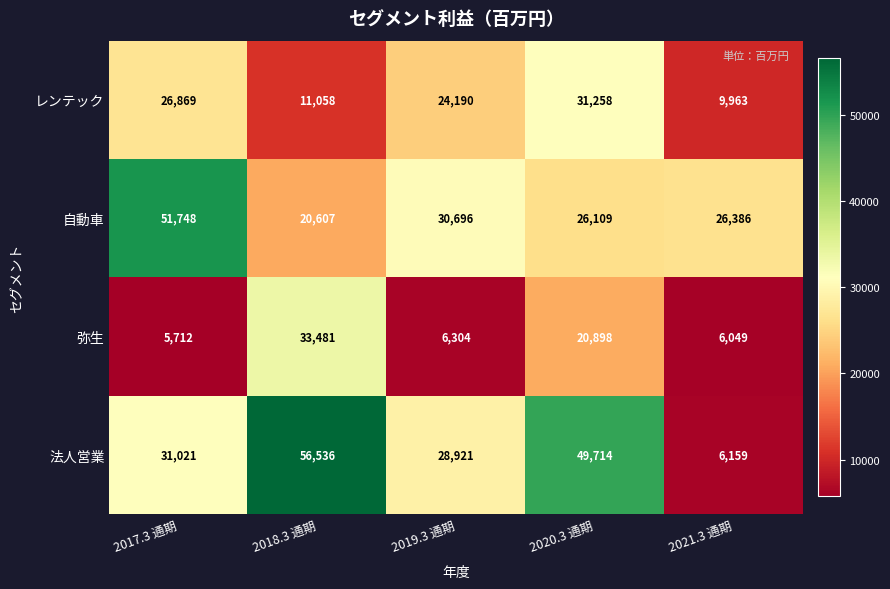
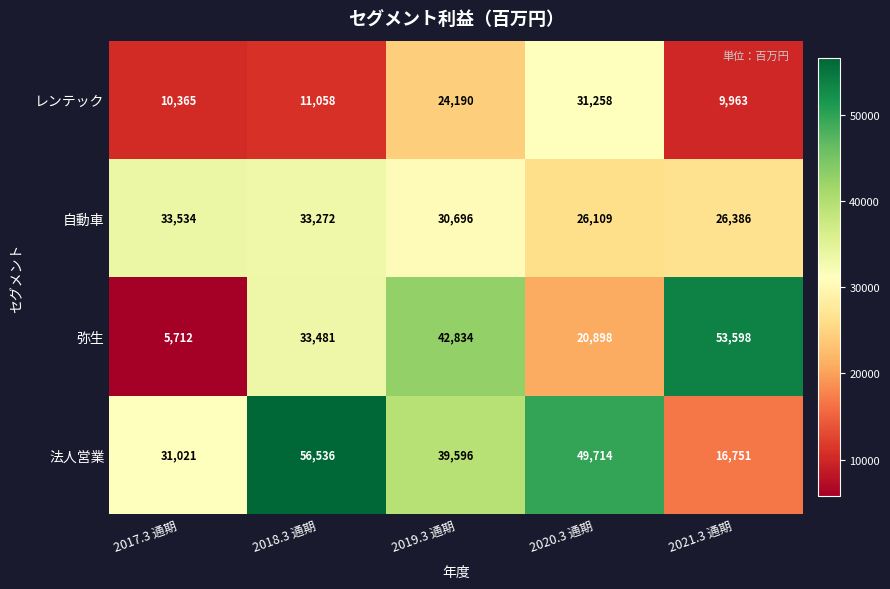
レンテック, 2017.3 通期: 26,869 -> 10,365
自動車, 2017.3 通期: 51,748 -> 33,534
自動車, 2018.3 通期: 20,607 -> 33,272
弥生, 2019.3 通期: 6,304 -> 42,834
弥生, 2021.3 通期: 6,049 -> 53,598
法人営業, 2019.3 通期: 28,921 -> 39,596
法人営業, 2021.3 通期: 6,159 -> 16,751
